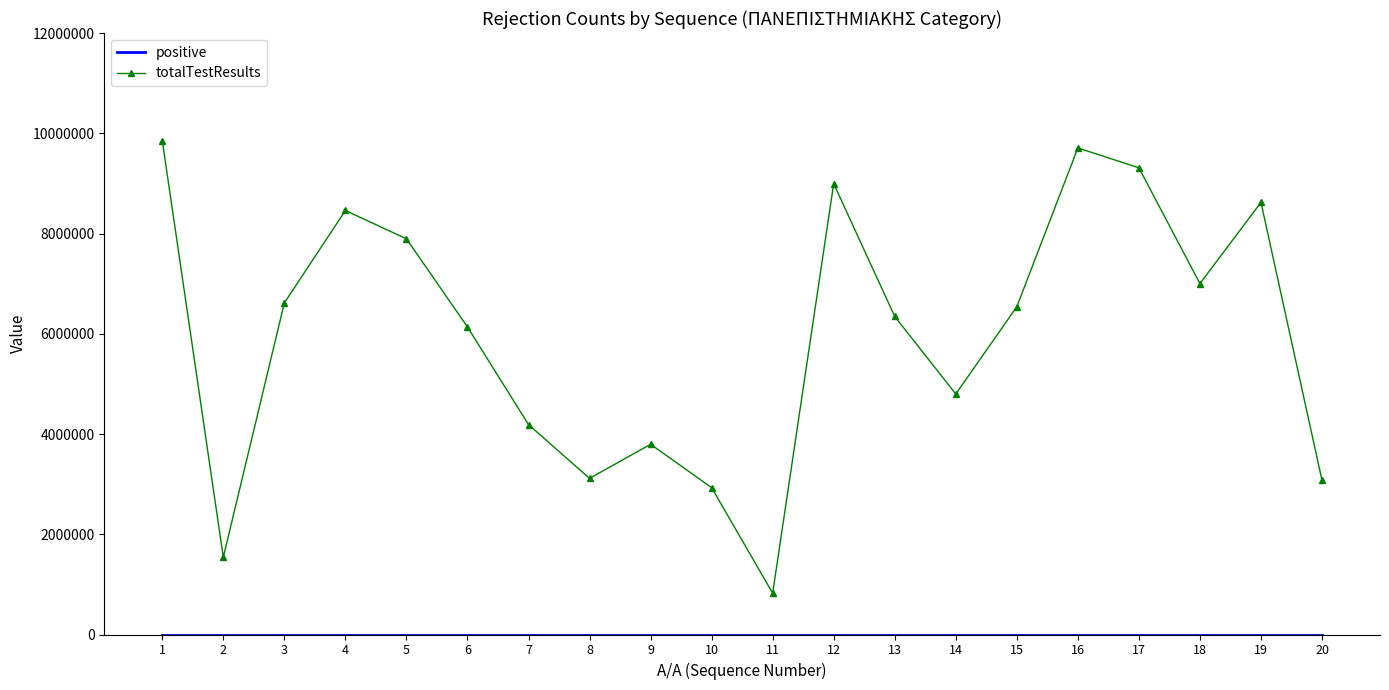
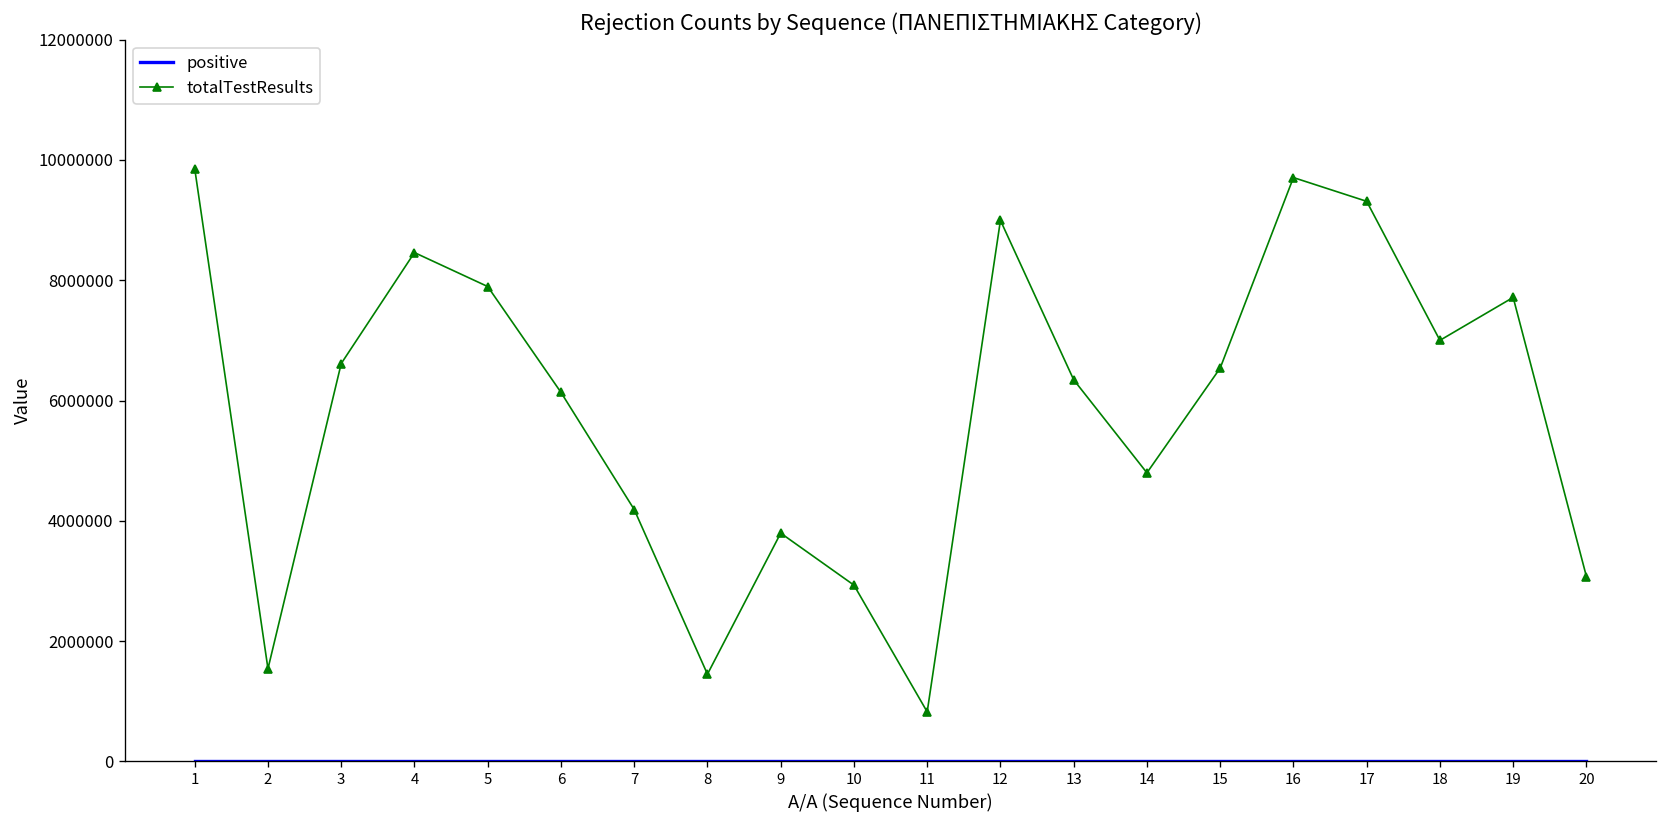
totalTestResults, 8: 3100000 -> 1500000
totalTestResults, 19: 8600000 -> 7700000
